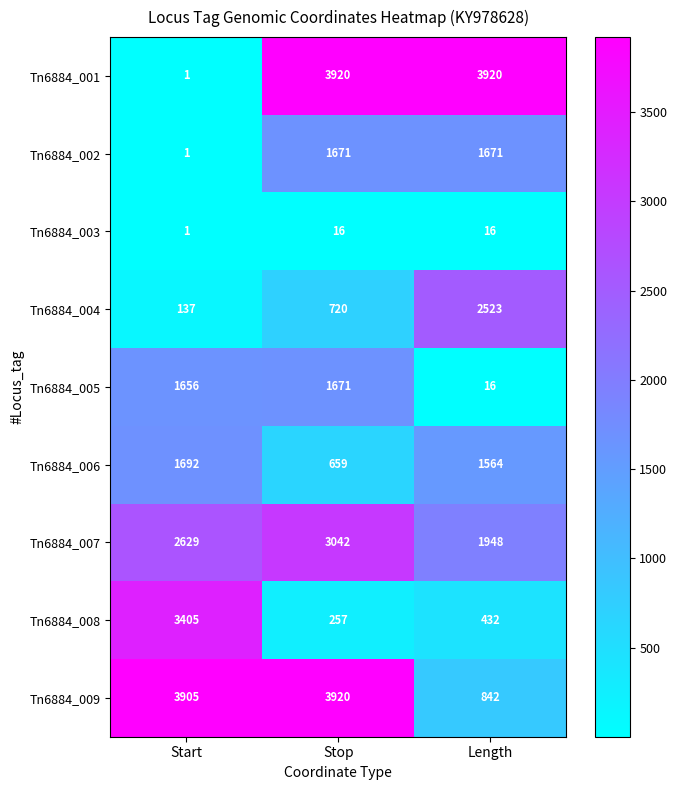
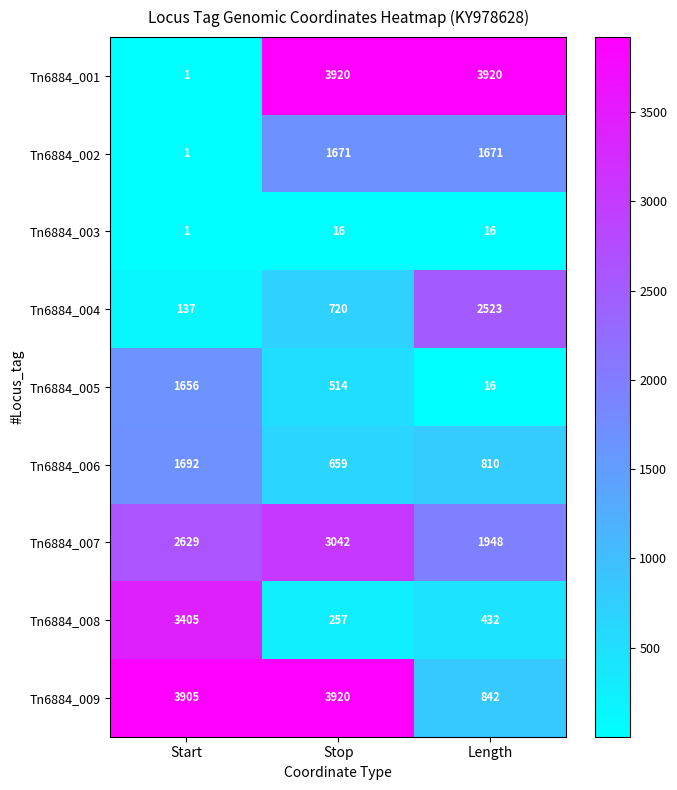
Tn6884_005, Stop: 1671 -> 514
Tn6884_006, Length: 1564 -> 810
